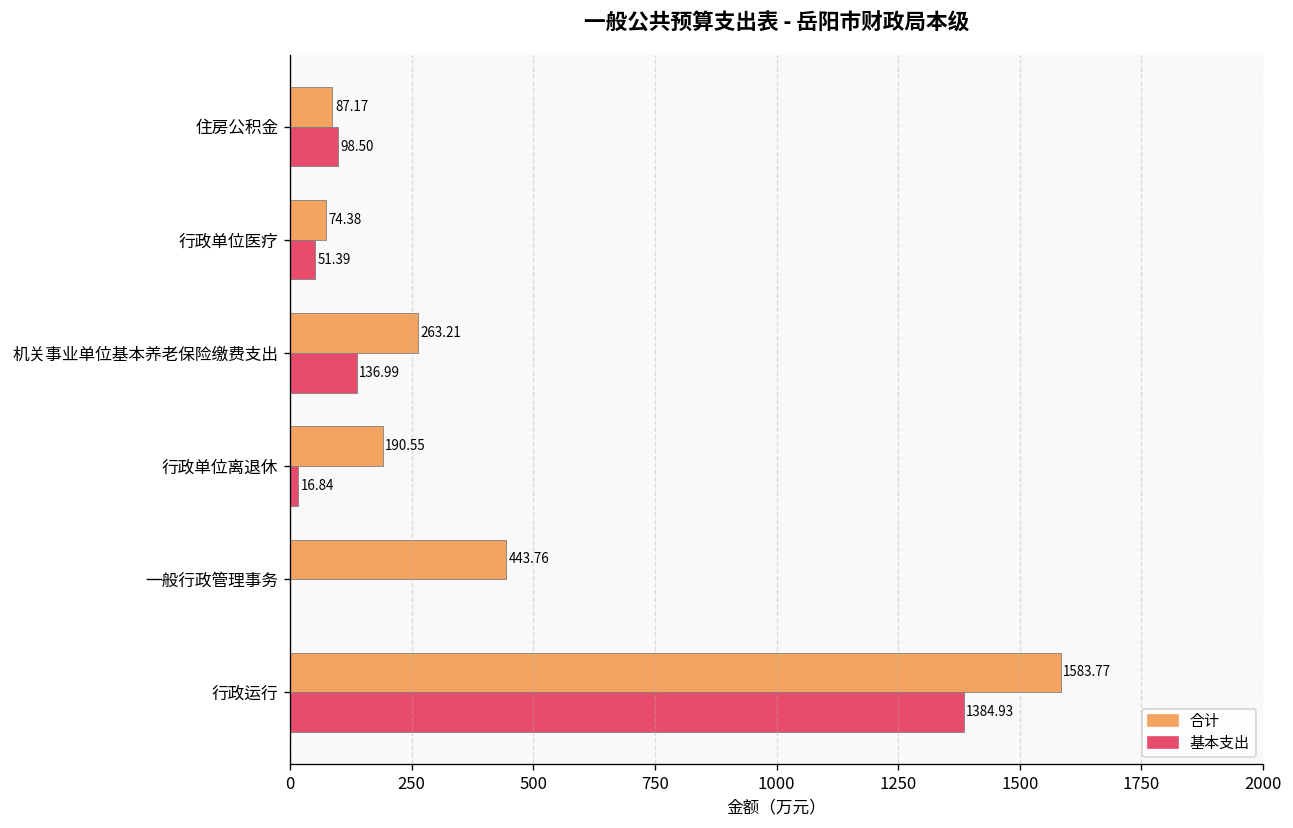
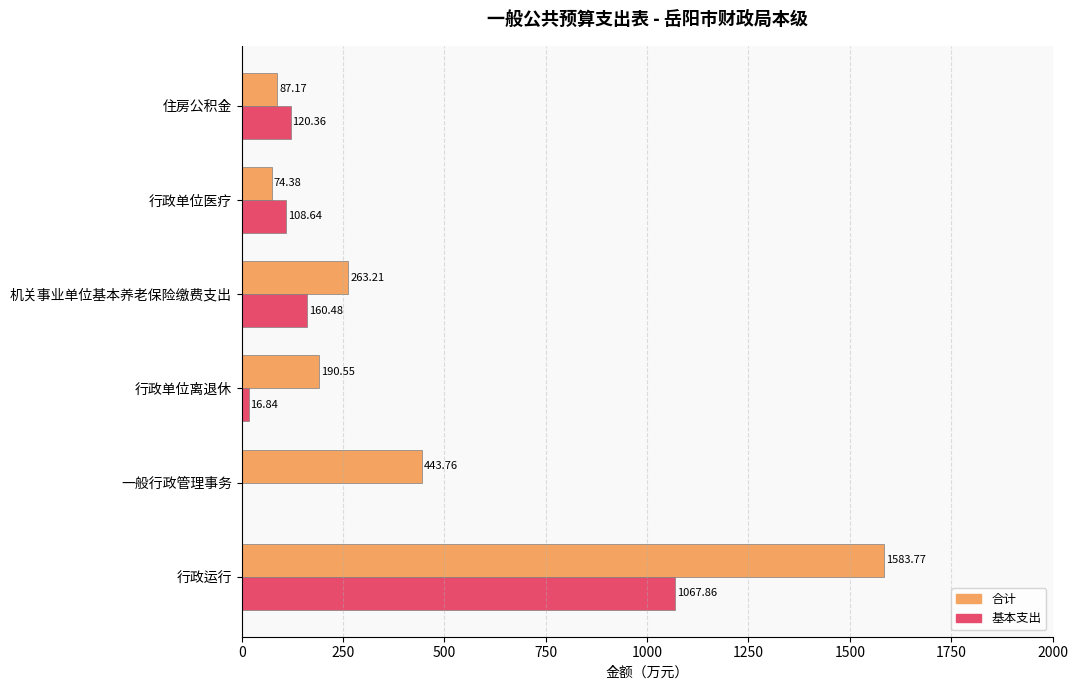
基本支出, 住房公积金: 98.50 -> 120.36
基本支出, 行政单位医疗: 51.39 -> 108.64
基本支出, 机关事业单位基本养老保险缴费支出: 136.99 -> 160.48
基本支出, 行政运行: 1384.93 -> 1067.86
